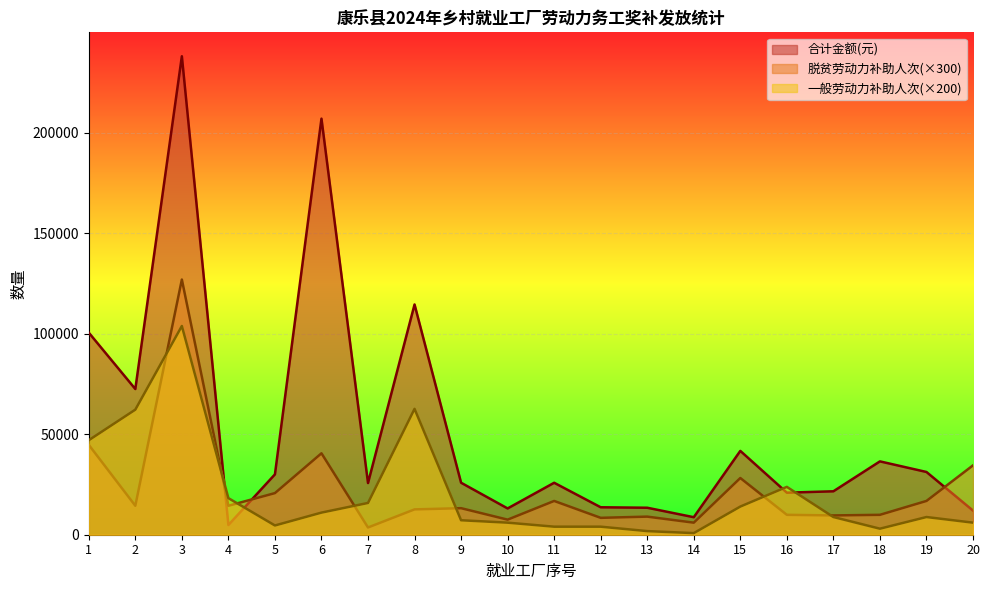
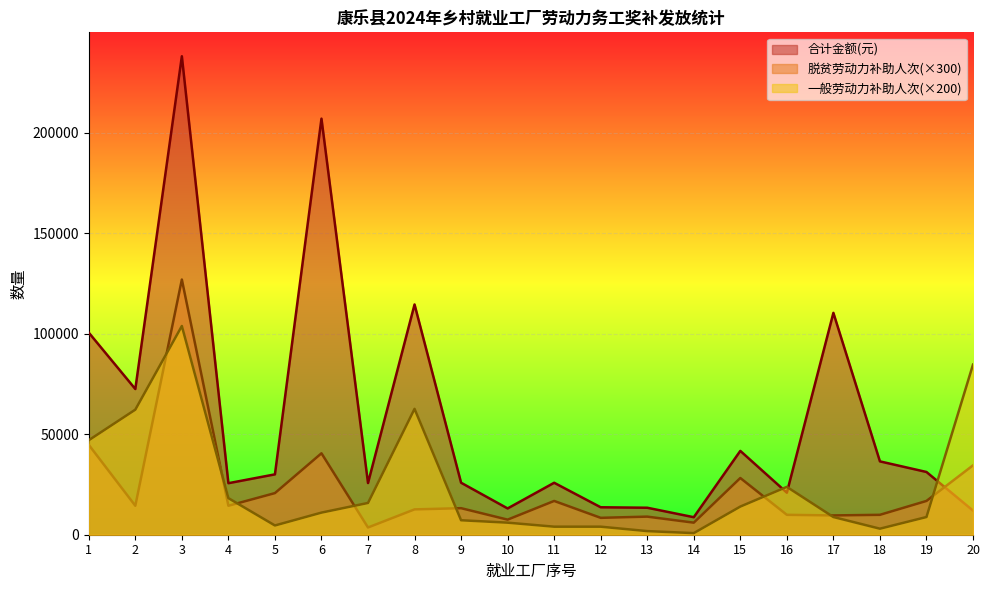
合计金额(元), 4: 5000 -> 26000
合计金额(元), 17: 22000 -> 110000
一般劳动力补助人次(×200), 20: 6000 -> 85000
